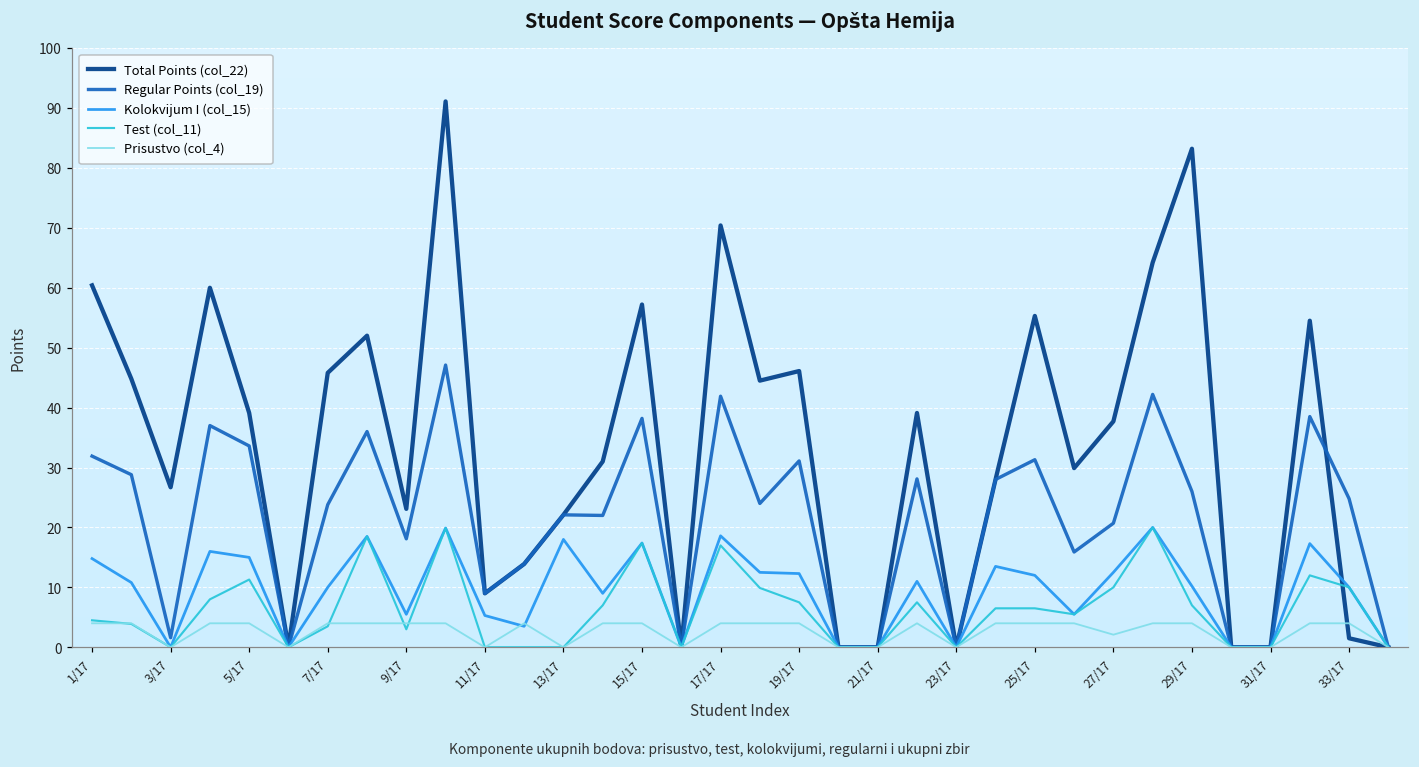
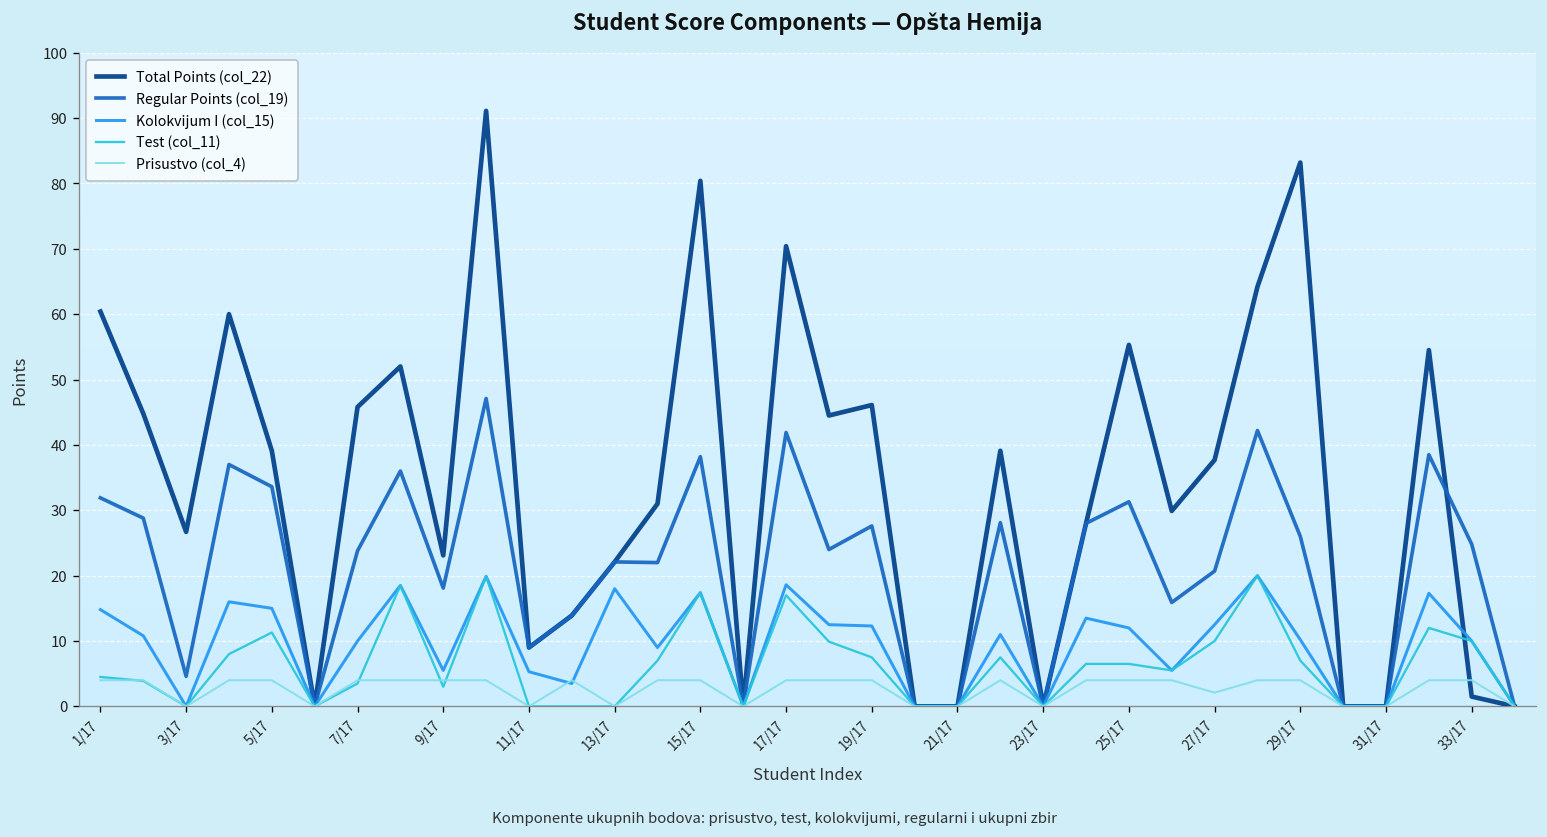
Regular Points (col_19), 3/17: 2 -> 5
Total Points (col_22), 15/17: 57 -> 80
Regular Points (col_19), 19/17: 31 -> 28
